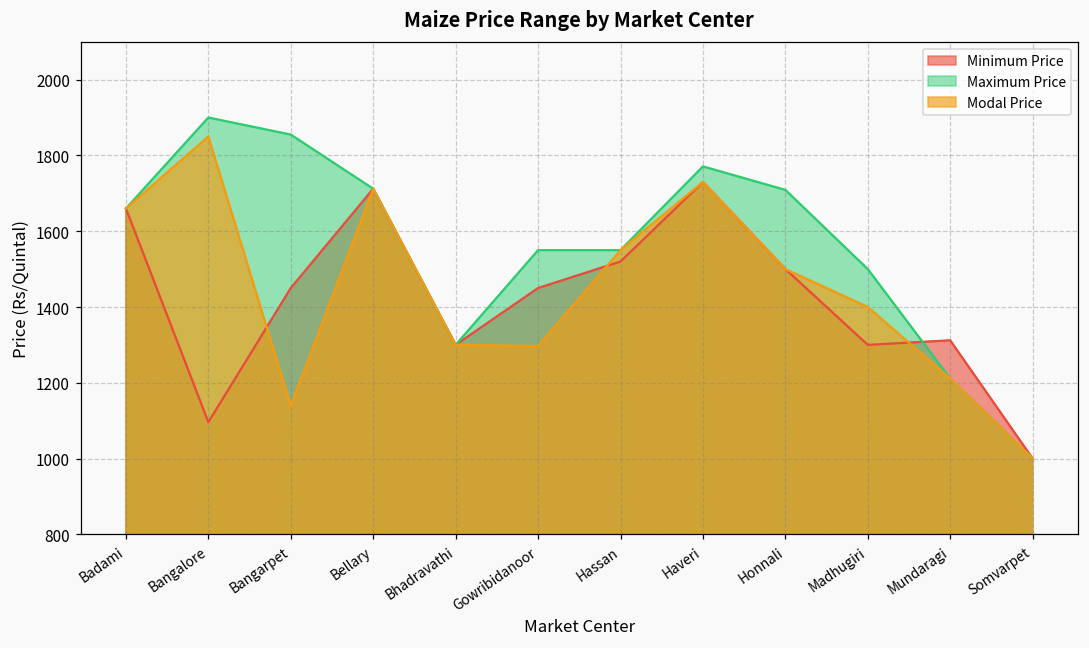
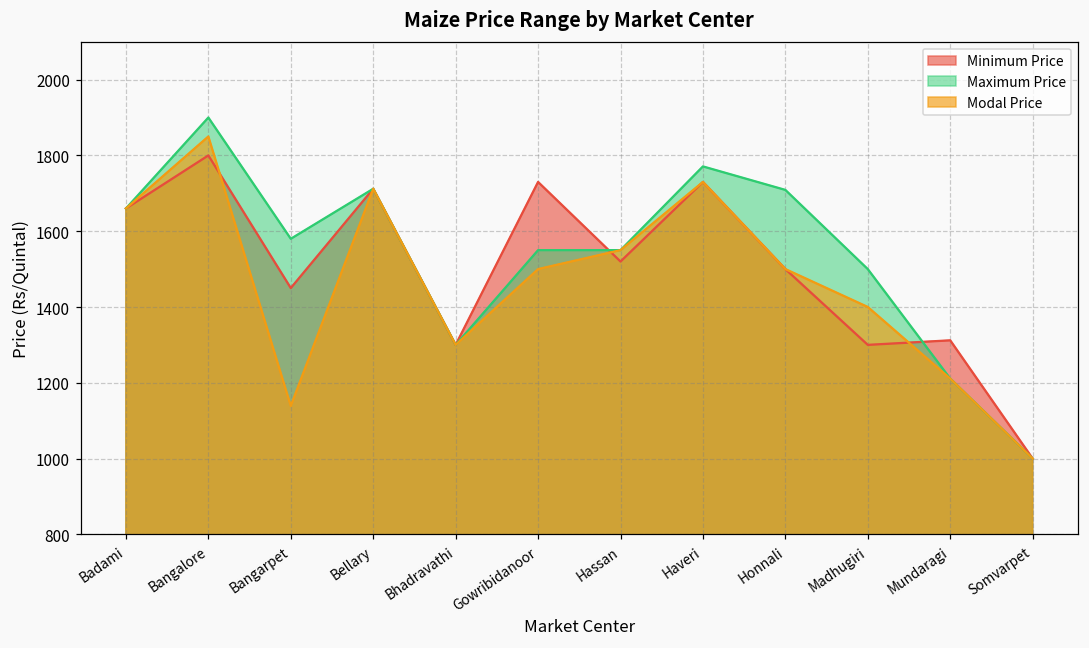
Minimum Price, Bangalore: 1100 -> 1800
Maximum Price, Bangarpet: 1860 -> 1580
Minimum Price, Gowribidanoor: 1450 -> 1730
Modal Price, Gowribidanoor: 1300 -> 1500
